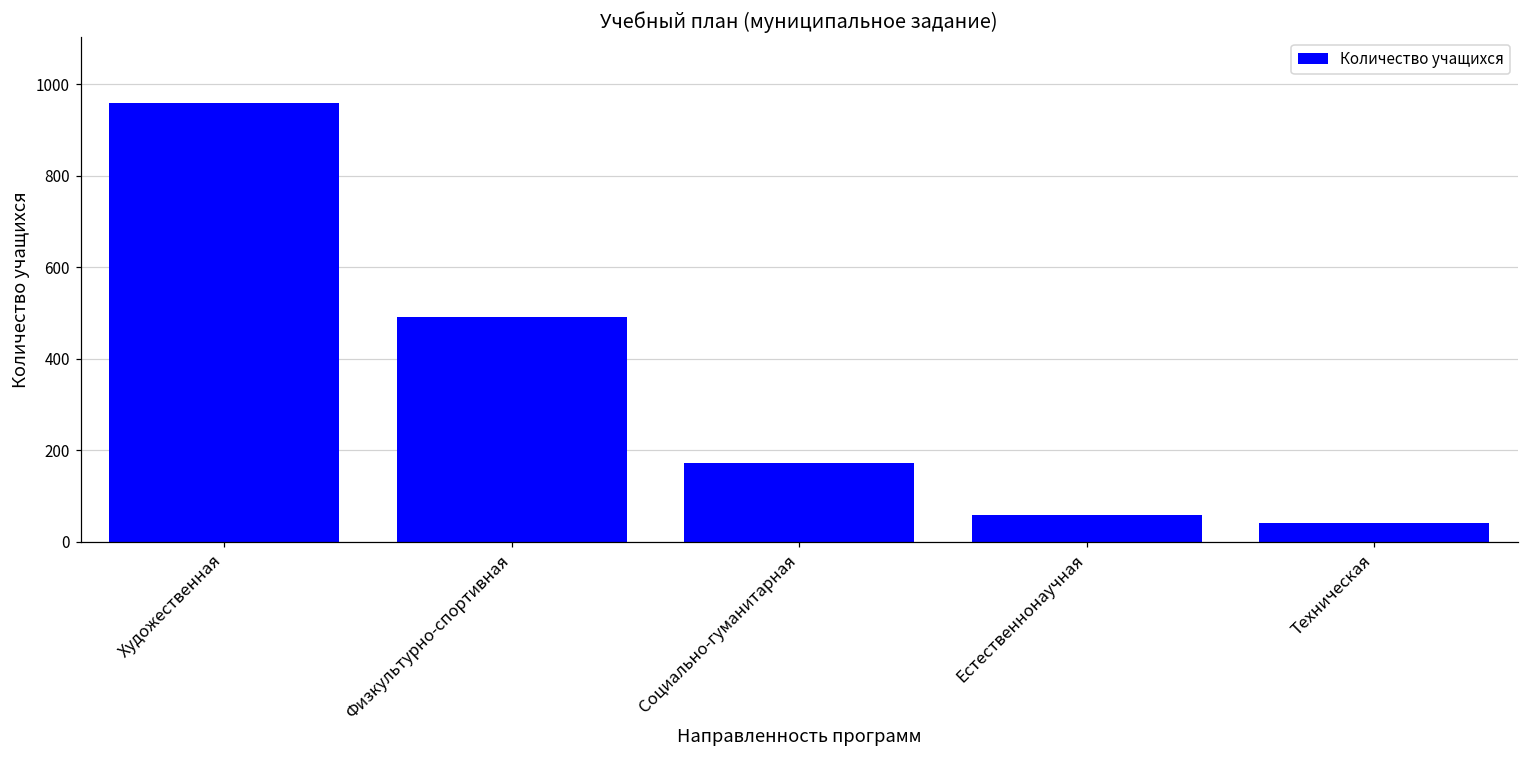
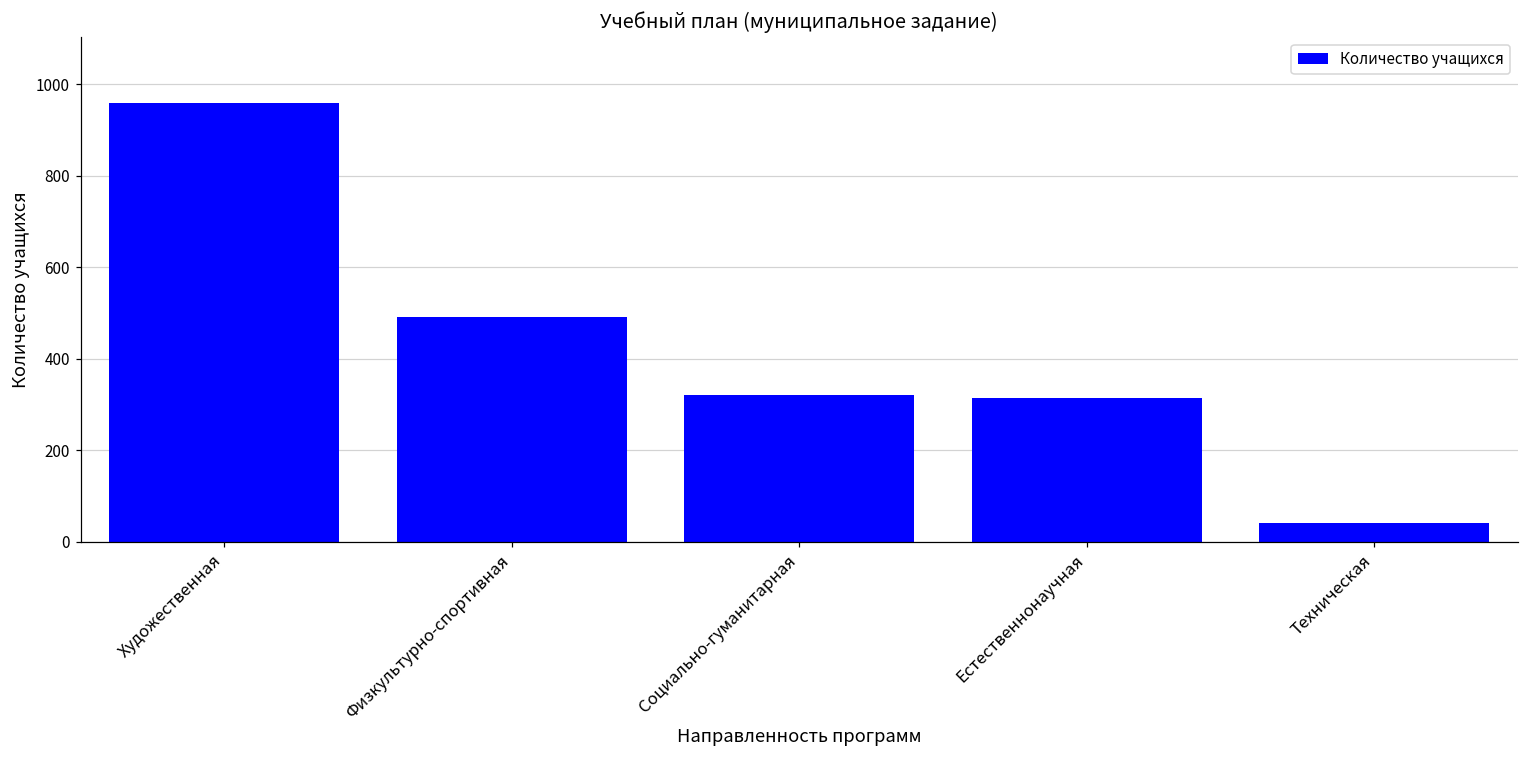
Социально-гуманитарная: 170 -> 320
Естественнонаучная: 60 -> 320
